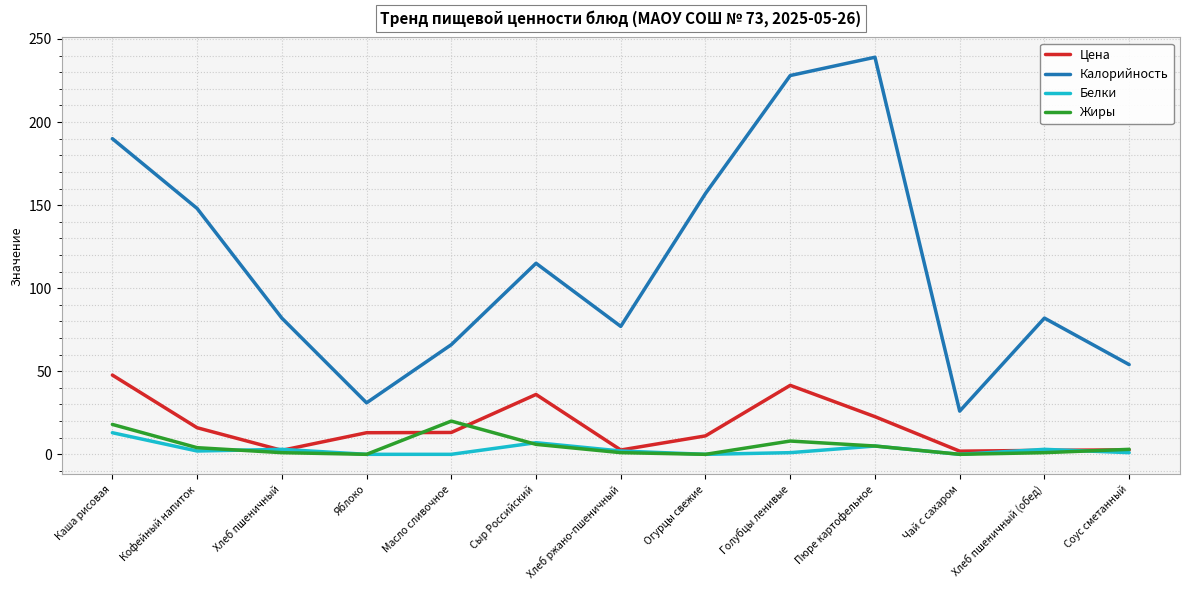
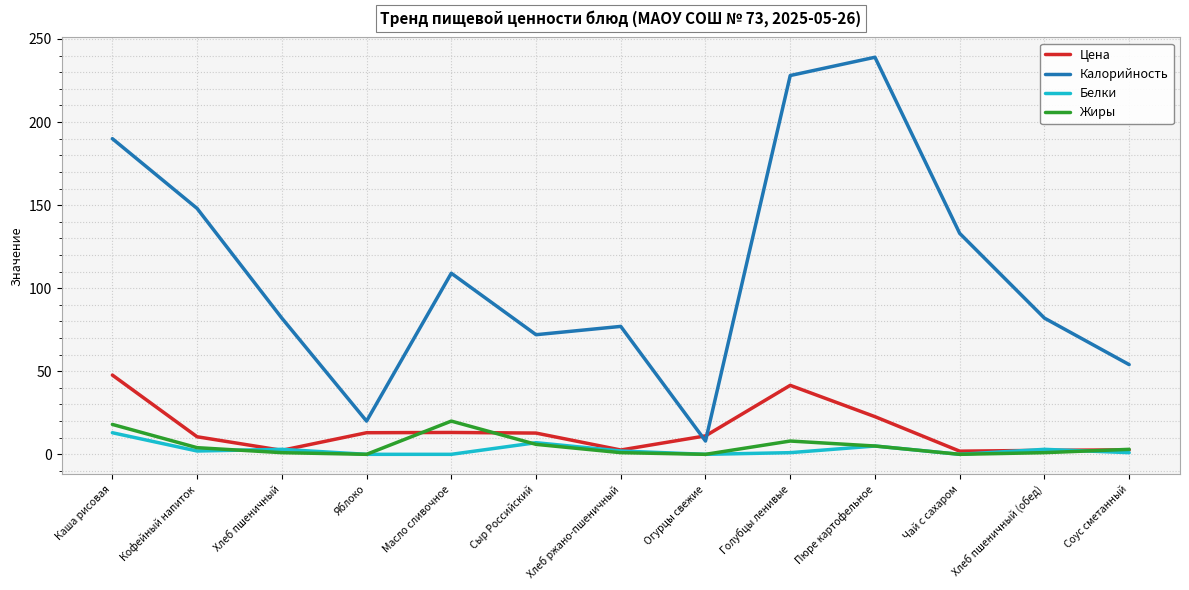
Цена, Кофейный напиток: 16 -> 11
Калорийность, Яблоко: 31 -> 20
Калорийность, Масло сливочное: 66 -> 109
Цена, Сыр Российский: 36 -> 13
Калорийность, Сыр Российский: 115 -> 72
Калорийность, Огурцы свежие: 157 -> 8
Калорийность, Чай с сахаром: 26 -> 133
